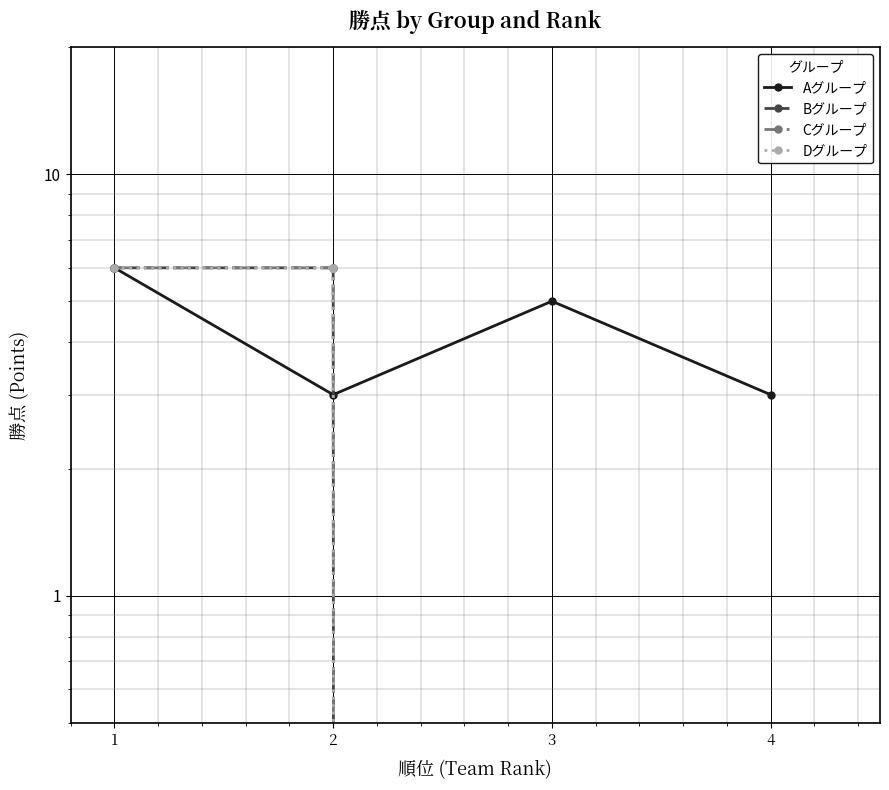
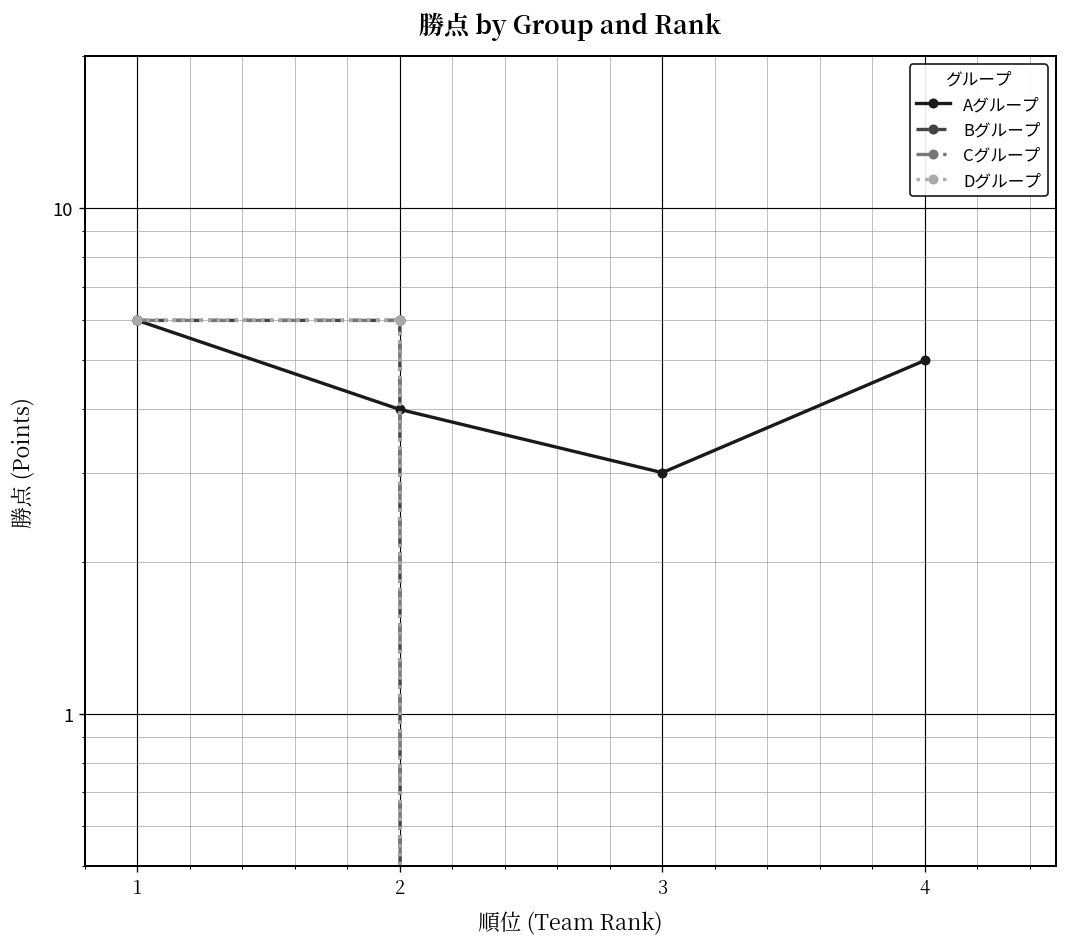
Aグループ, 2: 3 -> 4
Aグループ, 3: 5 -> 3
Aグループ, 4: 3 -> 5
